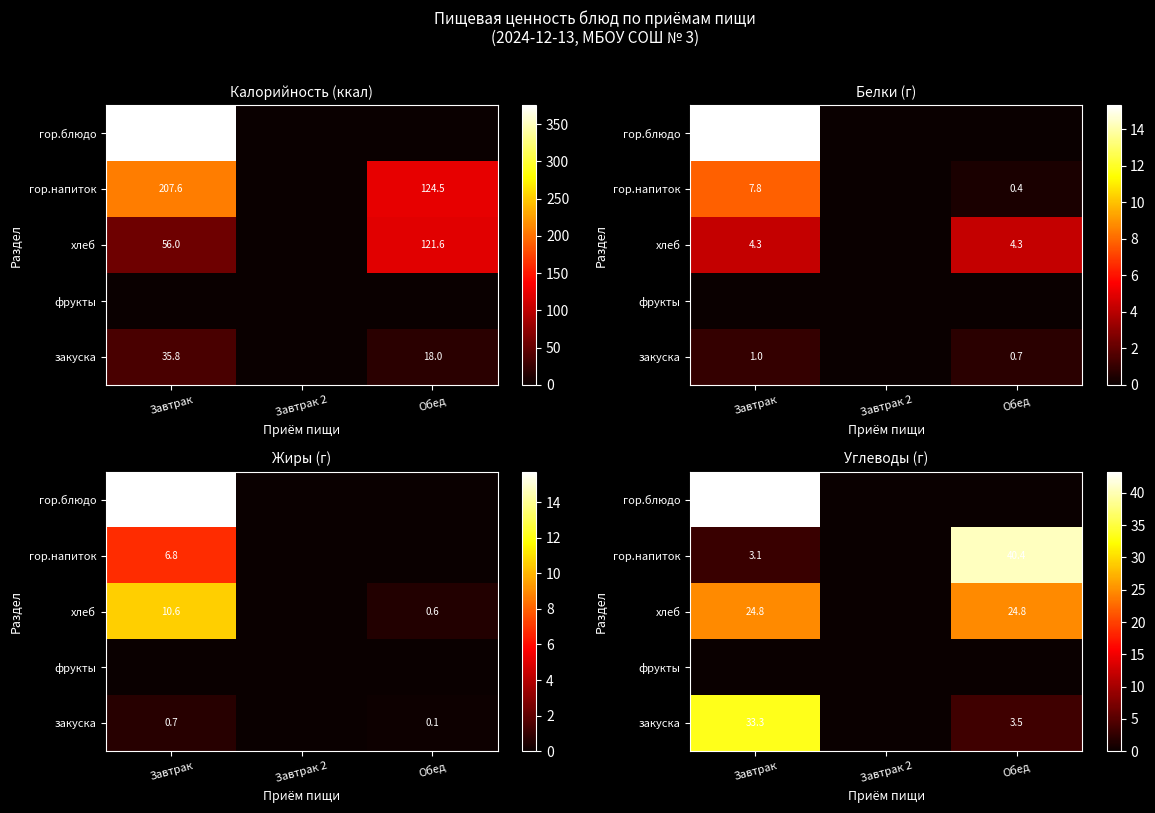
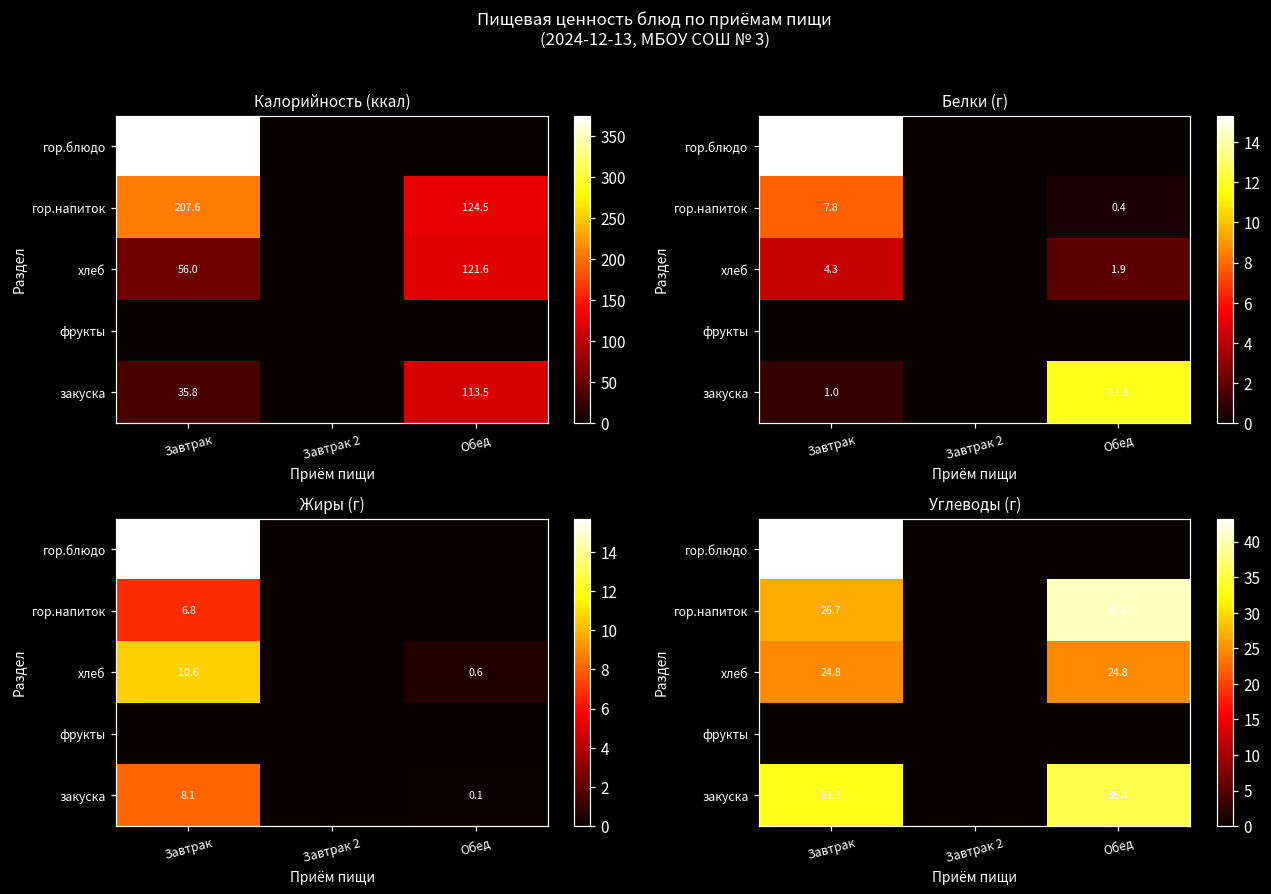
Калорийность (ккал), закуска, Обед: 18.0 -> 113.5
Белки (г), хлеб, Обед: 4.3 -> 1.9
Белки (г), закуска, Обед: 0.7 -> 11.8
Жиры (г), закуска, Завтрак: 0.7 -> 8.1
Углеводы (г), гор.напиток, Завтрак: 3.1 -> 26.7
Углеводы (г), закуска, Обед: 3.5 -> 35.4
